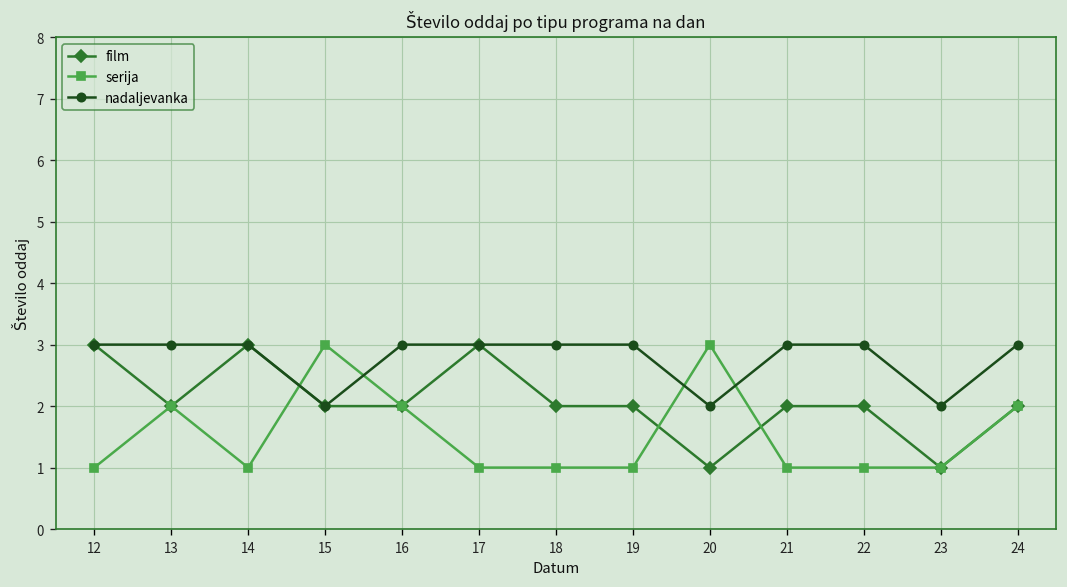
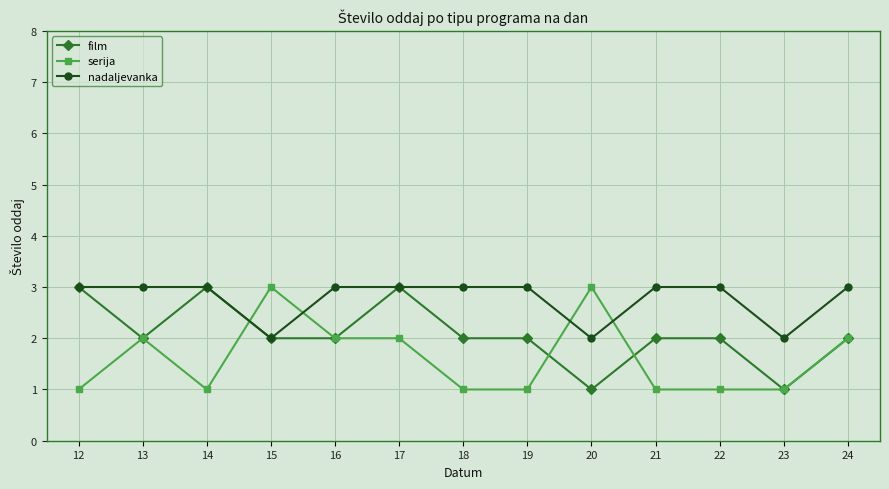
serija, 17: 1 -> 2
